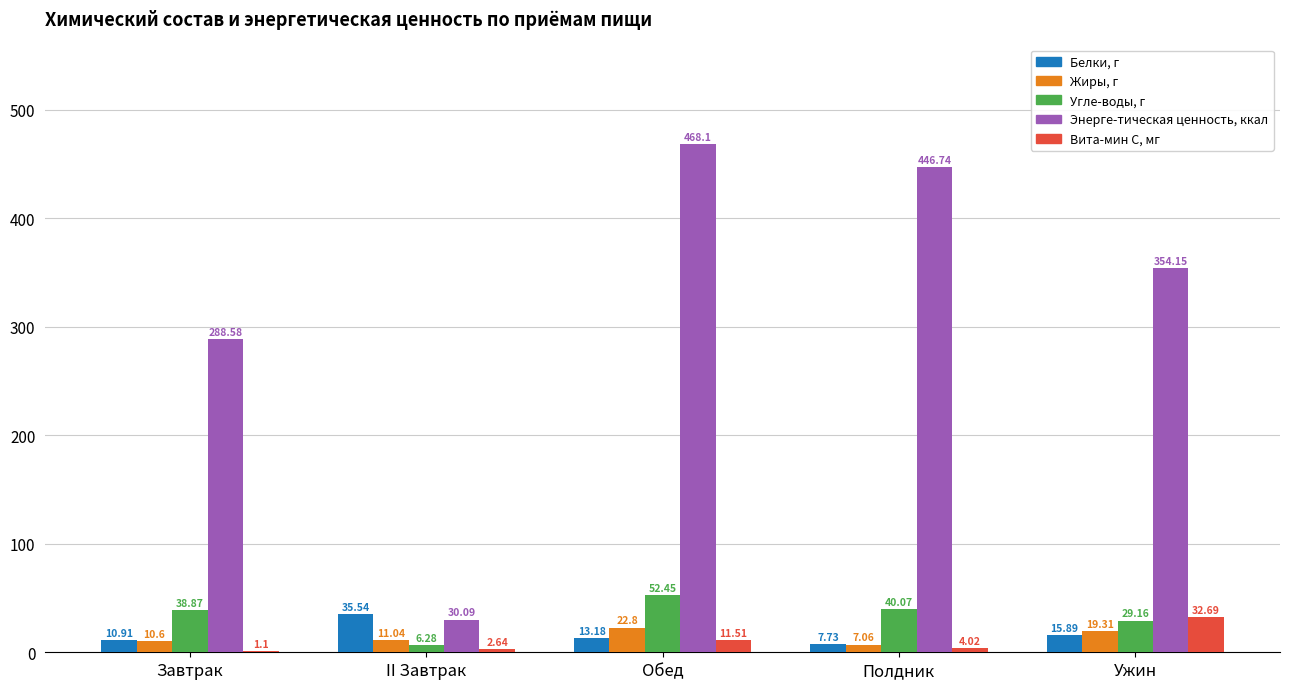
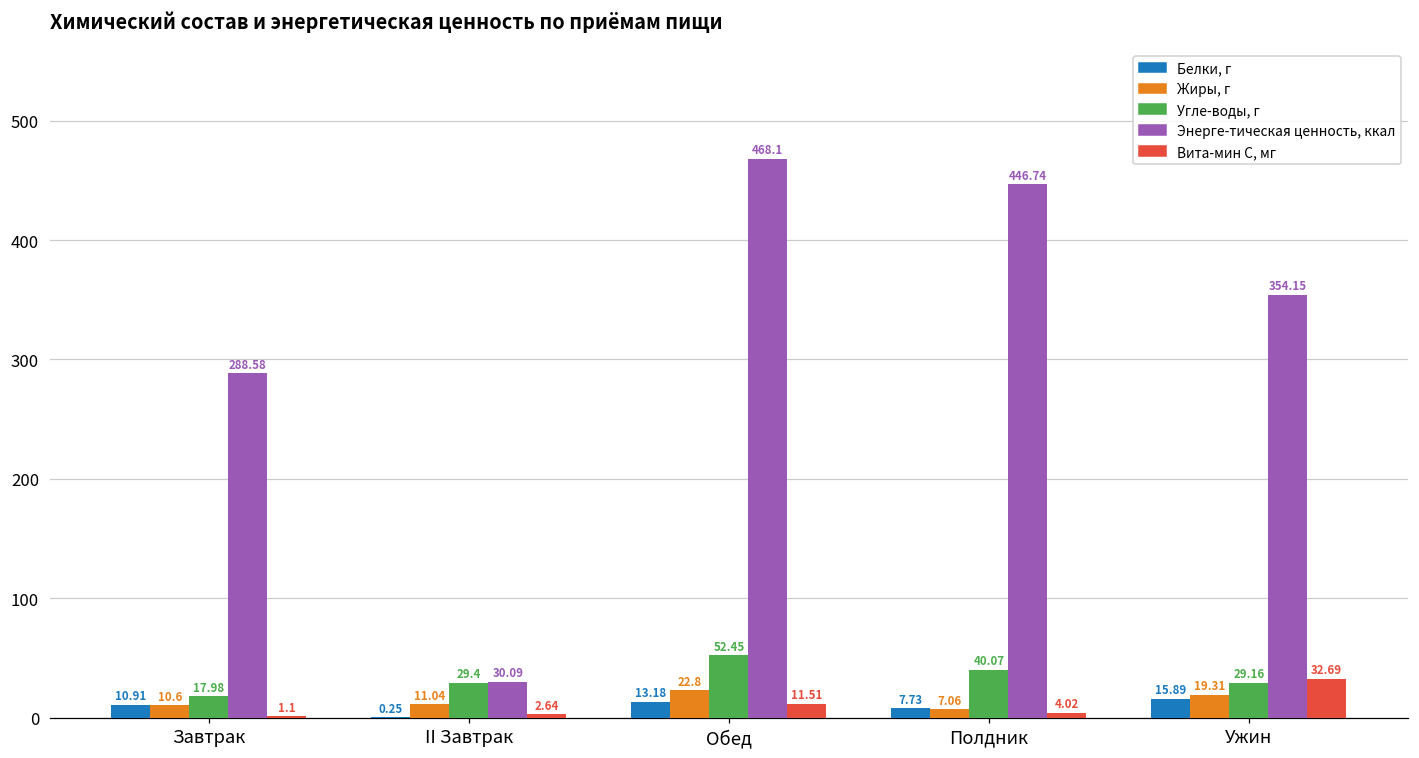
Угле-воды, г, Завтрак: 38.87 -> 17.98
Белки, г, II Завтрак: 35.54 -> 0.25
Угле-воды, г, II Завтрак: 6.28 -> 29.4
